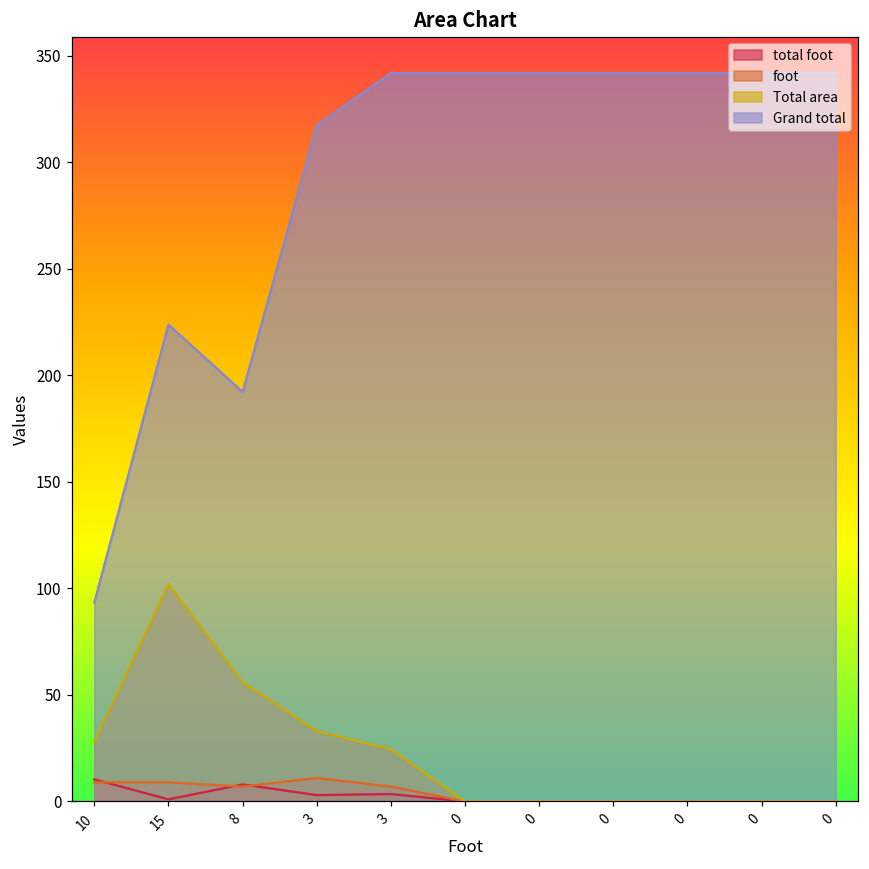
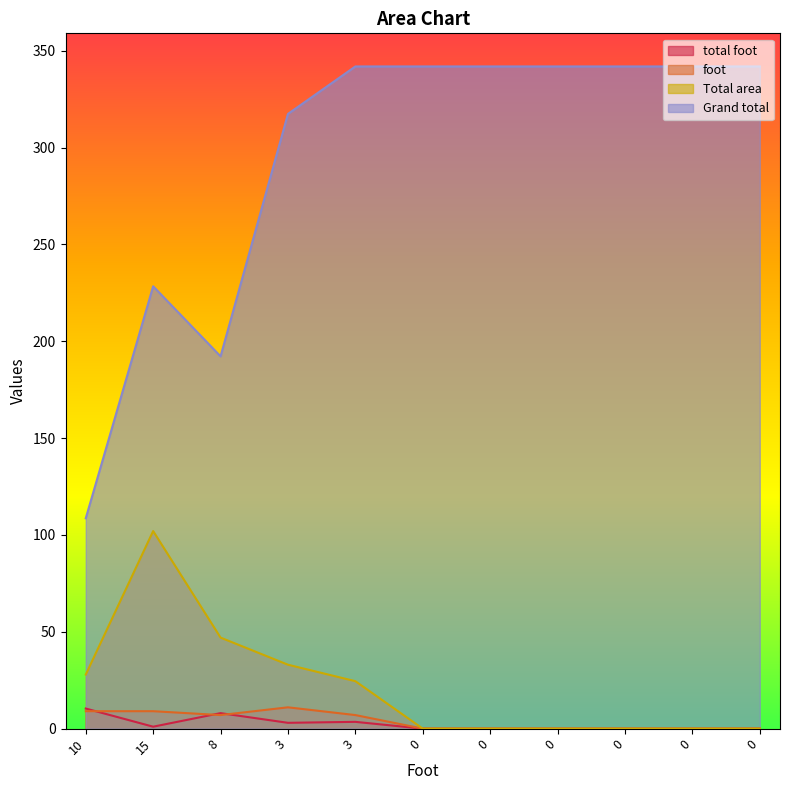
Grand total, 10: 93 -> 109
Grand total, 15: 224 -> 228
Total area, 8: 56 -> 47
